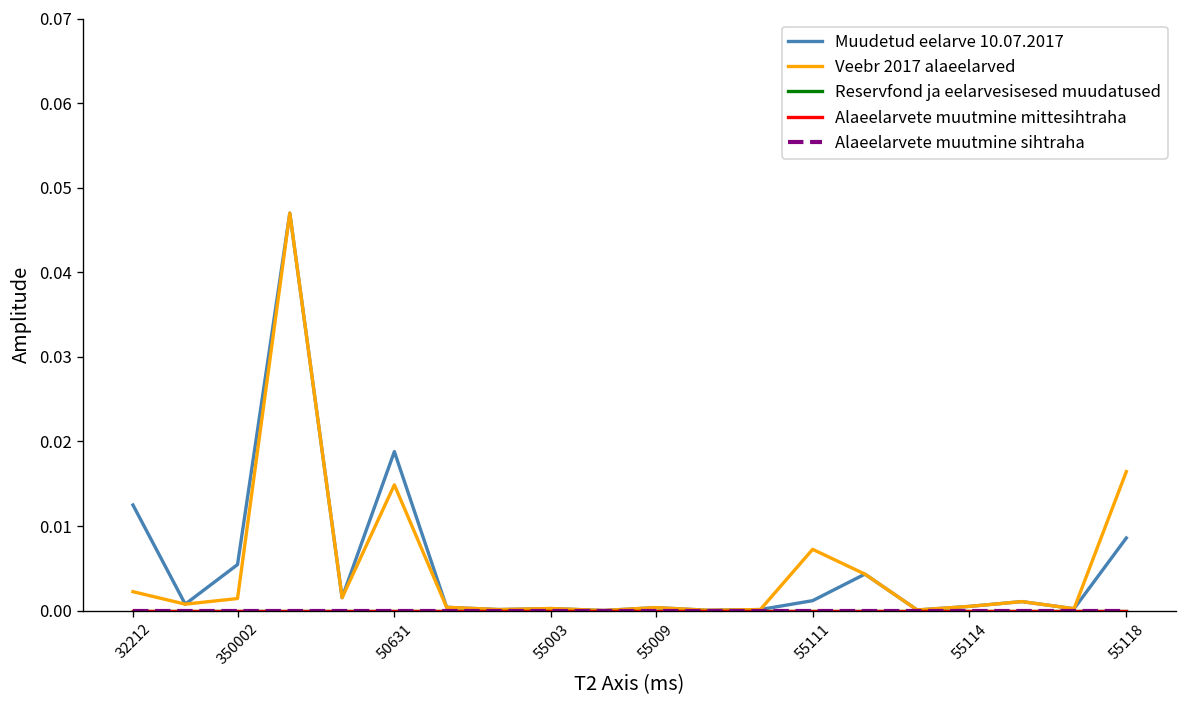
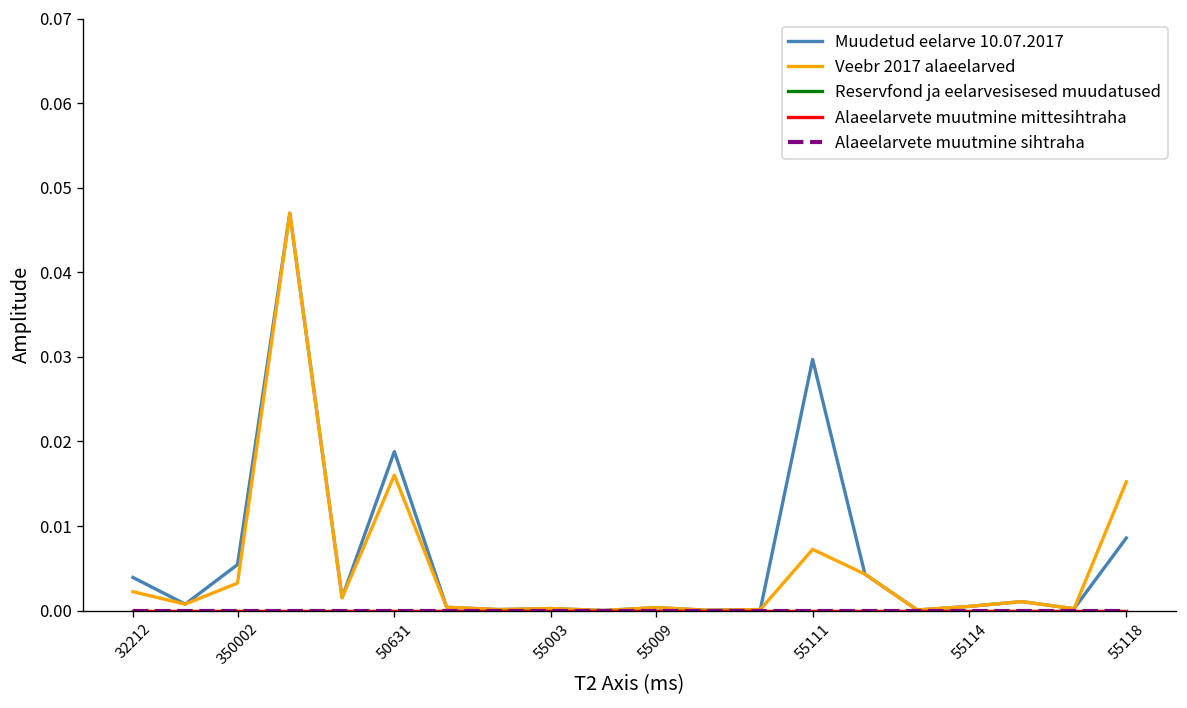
Muudetud eelarve 10.07.2017, 32212: 0.012 -> 0.004
Veebr 2017 alaeelarved, 350002: 0.001 -> 0.003
Veebr 2017 alaeelarved, 50631: 0.015 -> 0.016
Muudetud eelarve 10.07.2017, 55111: 0.001 -> 0.030
Veebr 2017 alaeelarved, 55118: 0.016 -> 0.015
